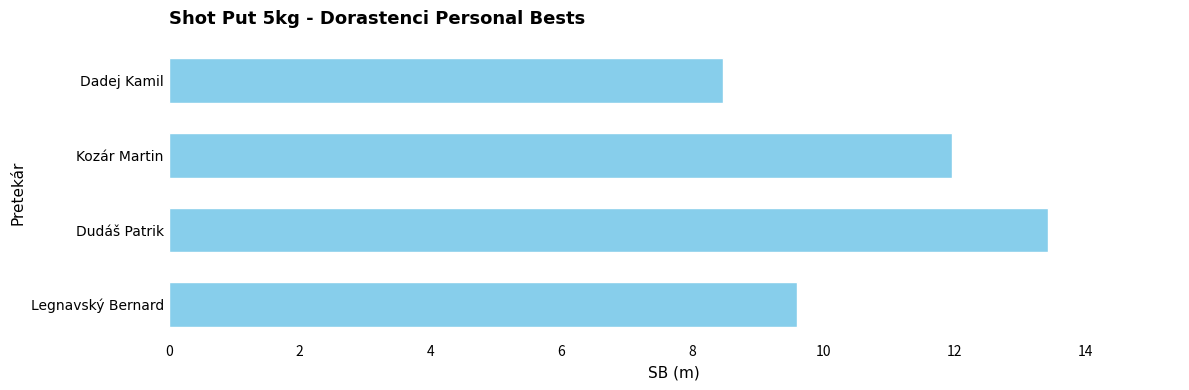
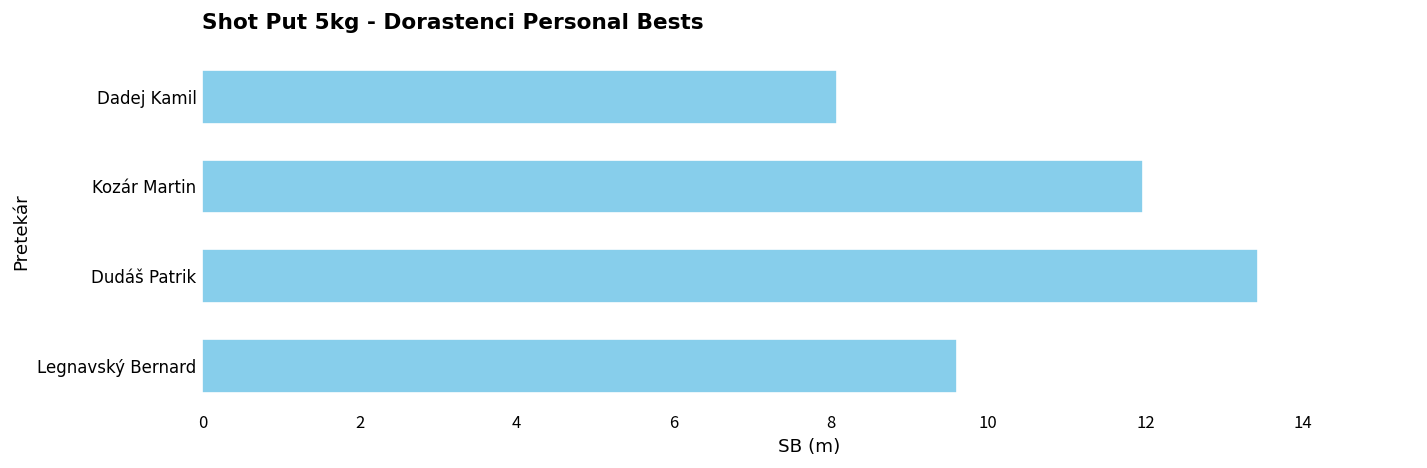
Dadej Kamil: 8.5 -> 8.1
